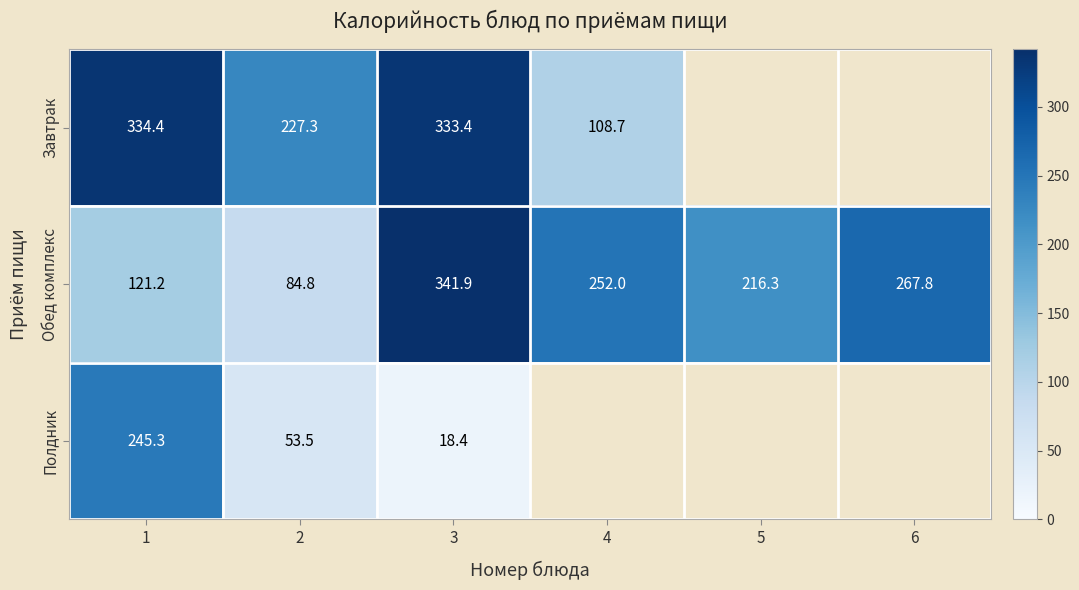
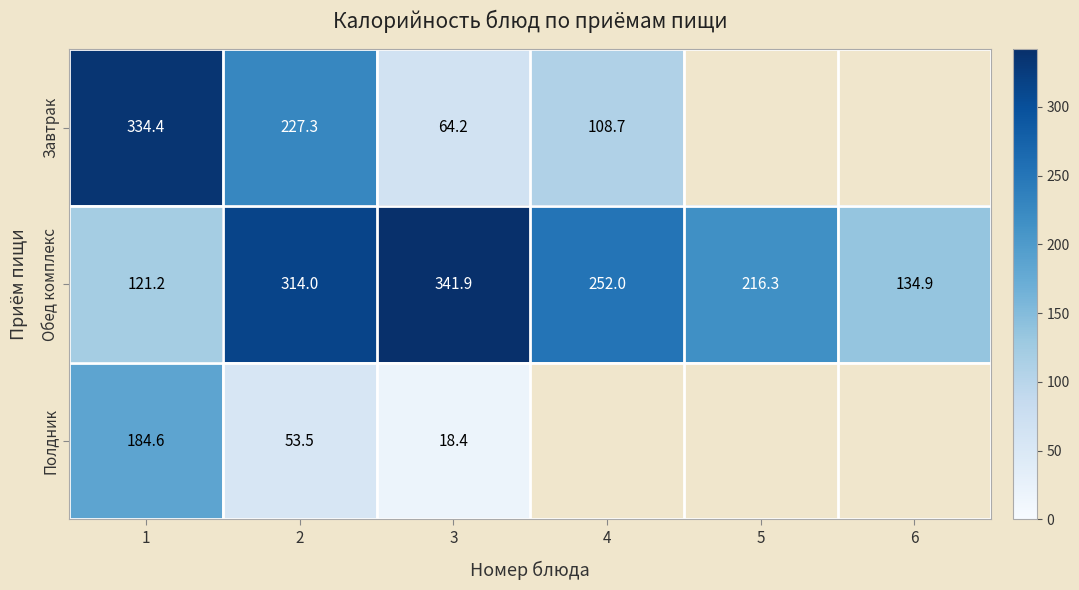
Завтрак, 3: 333.4 -> 64.2
Обед комплекс, 2: 84.8 -> 314.0
Обед комплекс, 6: 267.8 -> 134.9
Полдник, 1: 245.3 -> 184.6
